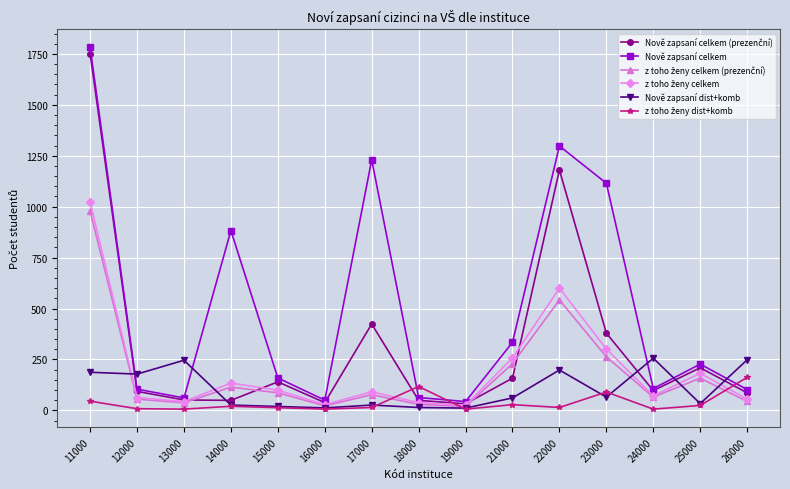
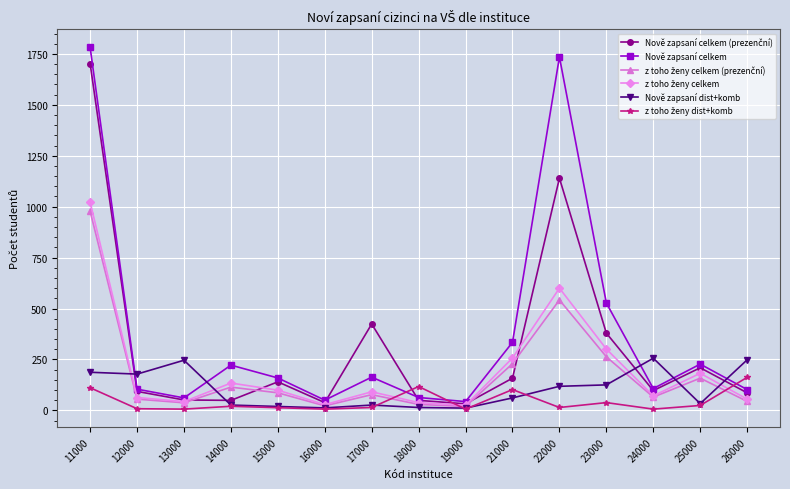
Nově zapsaní celkem (prezenční), 11000: 1750 -> 1700
z toho ženy dist+komb, 11000: 50 -> 110
Nově zapsaní celkem, 14000: 880 -> 220
Nově zapsaní celkem, 17000: 1230 -> 160
z toho ženy dist+komb, 21000: 30 -> 100
Nově zapsaní celkem (prezenční), 22000: 1180 -> 1140
Nově zapsaní celkem, 22000: 1300 -> 1740
Nově zapsaní dist+komb, 22000: 200 -> 120
Nově zapsaní celkem, 23000: 1120 -> 530
Nově zapsaní dist+komb, 23000: 70 -> 130
z toho ženy dist+komb, 23000: 90 -> 40
